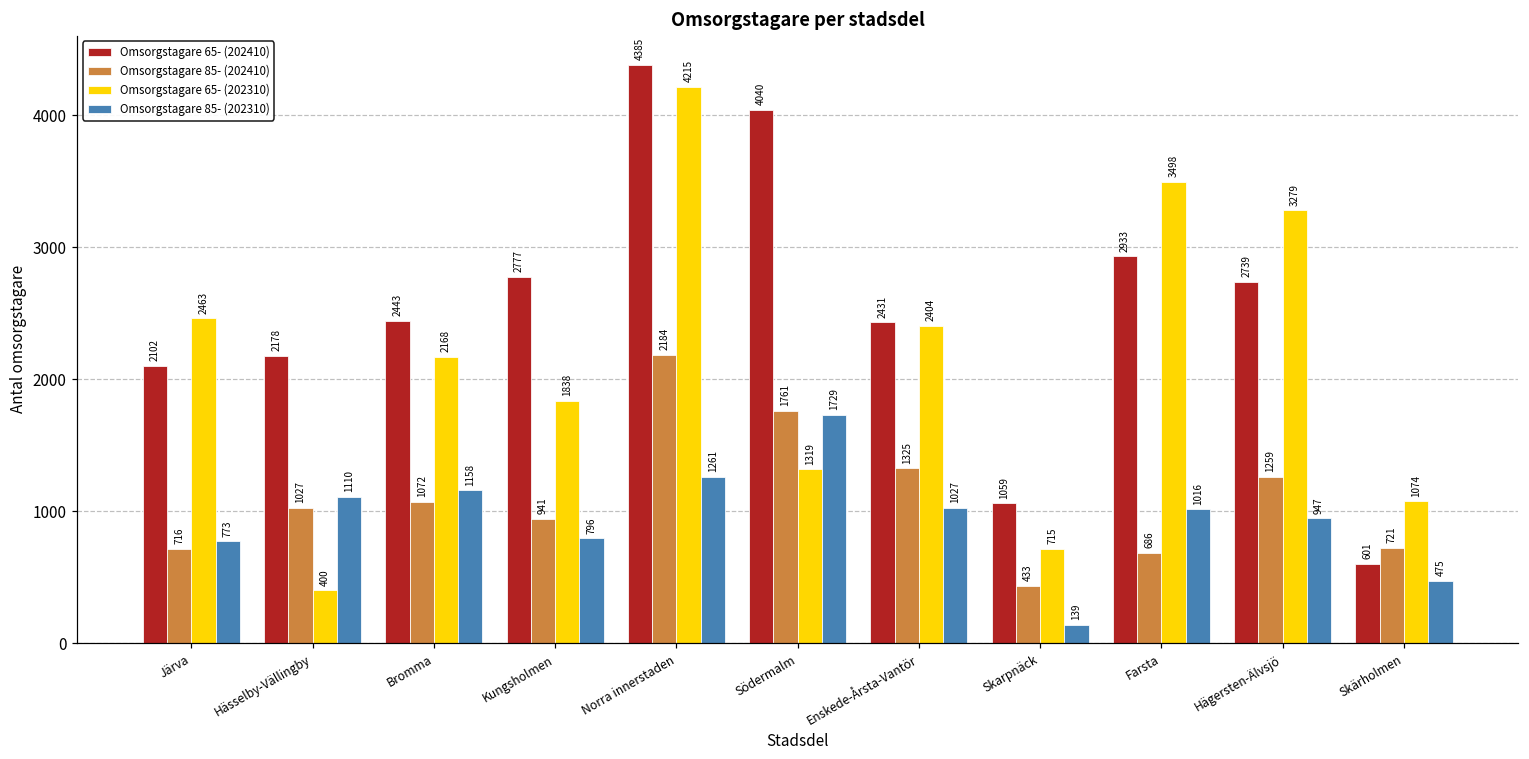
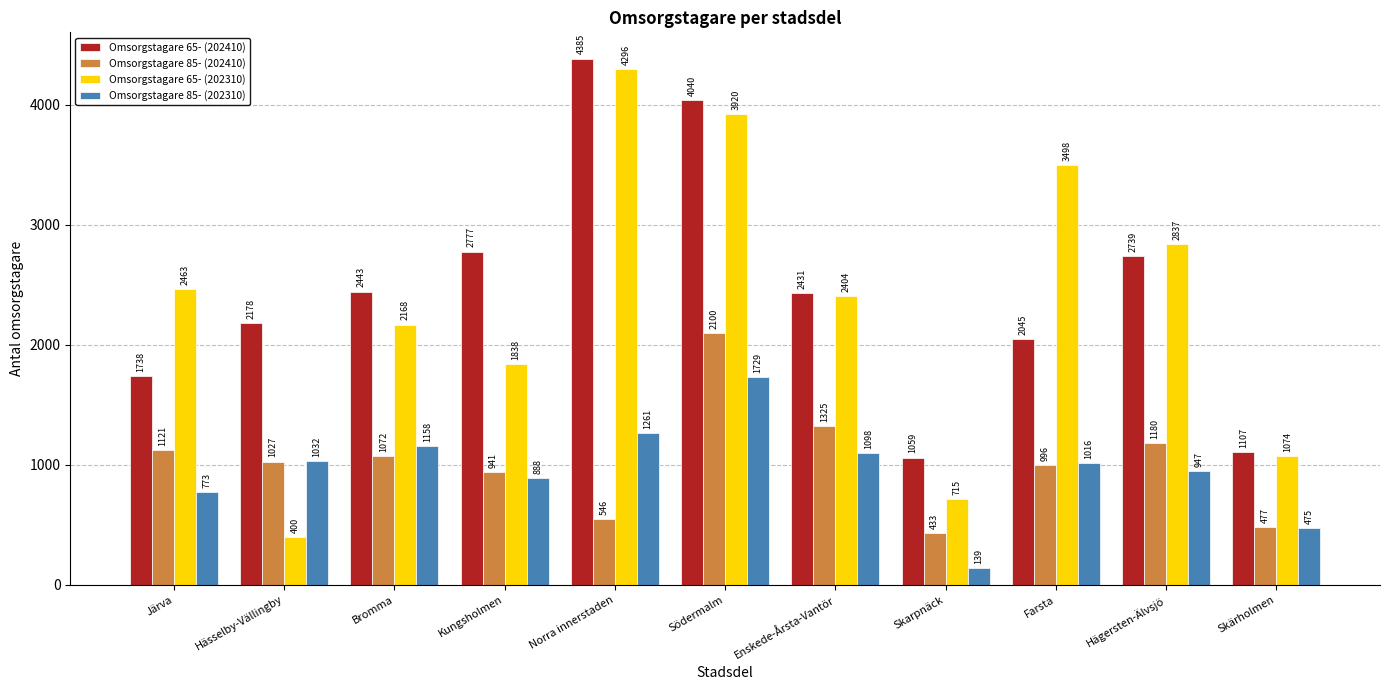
Omsorgstagare 65- (202410), Järva: 2102 -> 1738
Omsorgstagare 85- (202410), Järva: 716 -> 1121
Omsorgstagare 85- (202310), Hässelby-Vällingby: 1110 -> 1032
Omsorgstagare 85- (202310), Kungsholmen: 796 -> 888
Omsorgstagare 85- (202410), Norra innerstaden: 2184 -> 546
Omsorgstagare 65- (202310), Norra innerstaden: 4215 -> 4296
Omsorgstagare 85- (202410), Södermalm: 1761 -> 2100
Omsorgstagare 65- (202310), Södermalm: 1319 -> 3920
Omsorgstagare 85- (202310), Enskede-Årsta-Vantör: 1027 -> 1098
Omsorgstagare 65- (202410), Farsta: 2933 -> 2045
Omsorgstagare 85- (202410), Farsta: 686 -> 996
Omsorgstagare 85- (202410), Hägersten-Älvsjö: 1259 -> 1180
Omsorgstagare 65- (202310), Hägersten-Älvsjö: 3279 -> 2837
Omsorgstagare 65- (202410), Skärholmen: 601 -> 1107
Omsorgstagare 85- (202410), Skärholmen: 721 -> 477
